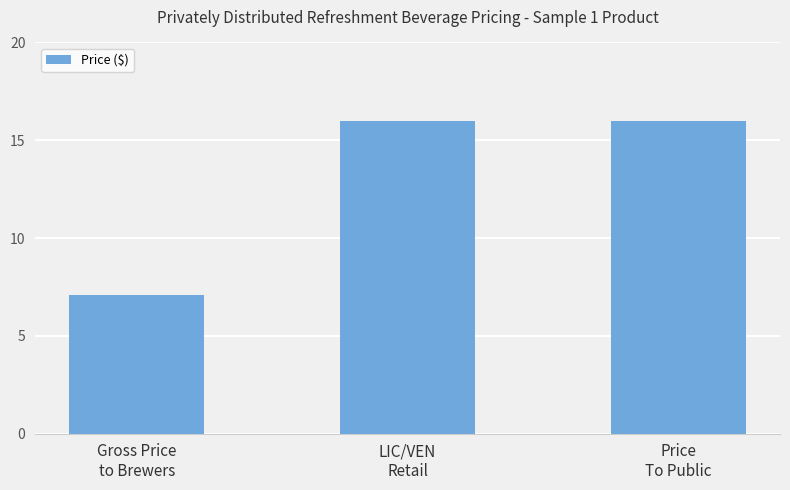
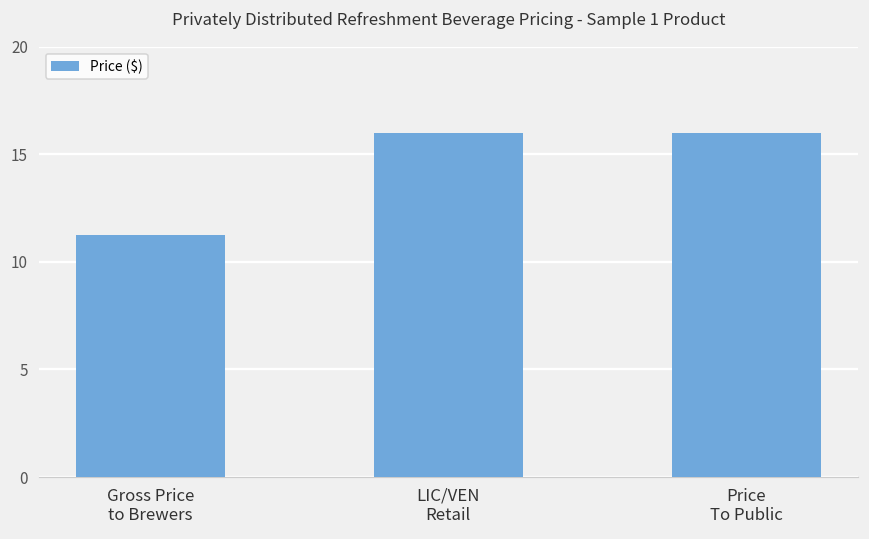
Gross Price to Brewers: 7.1 -> 11.3
